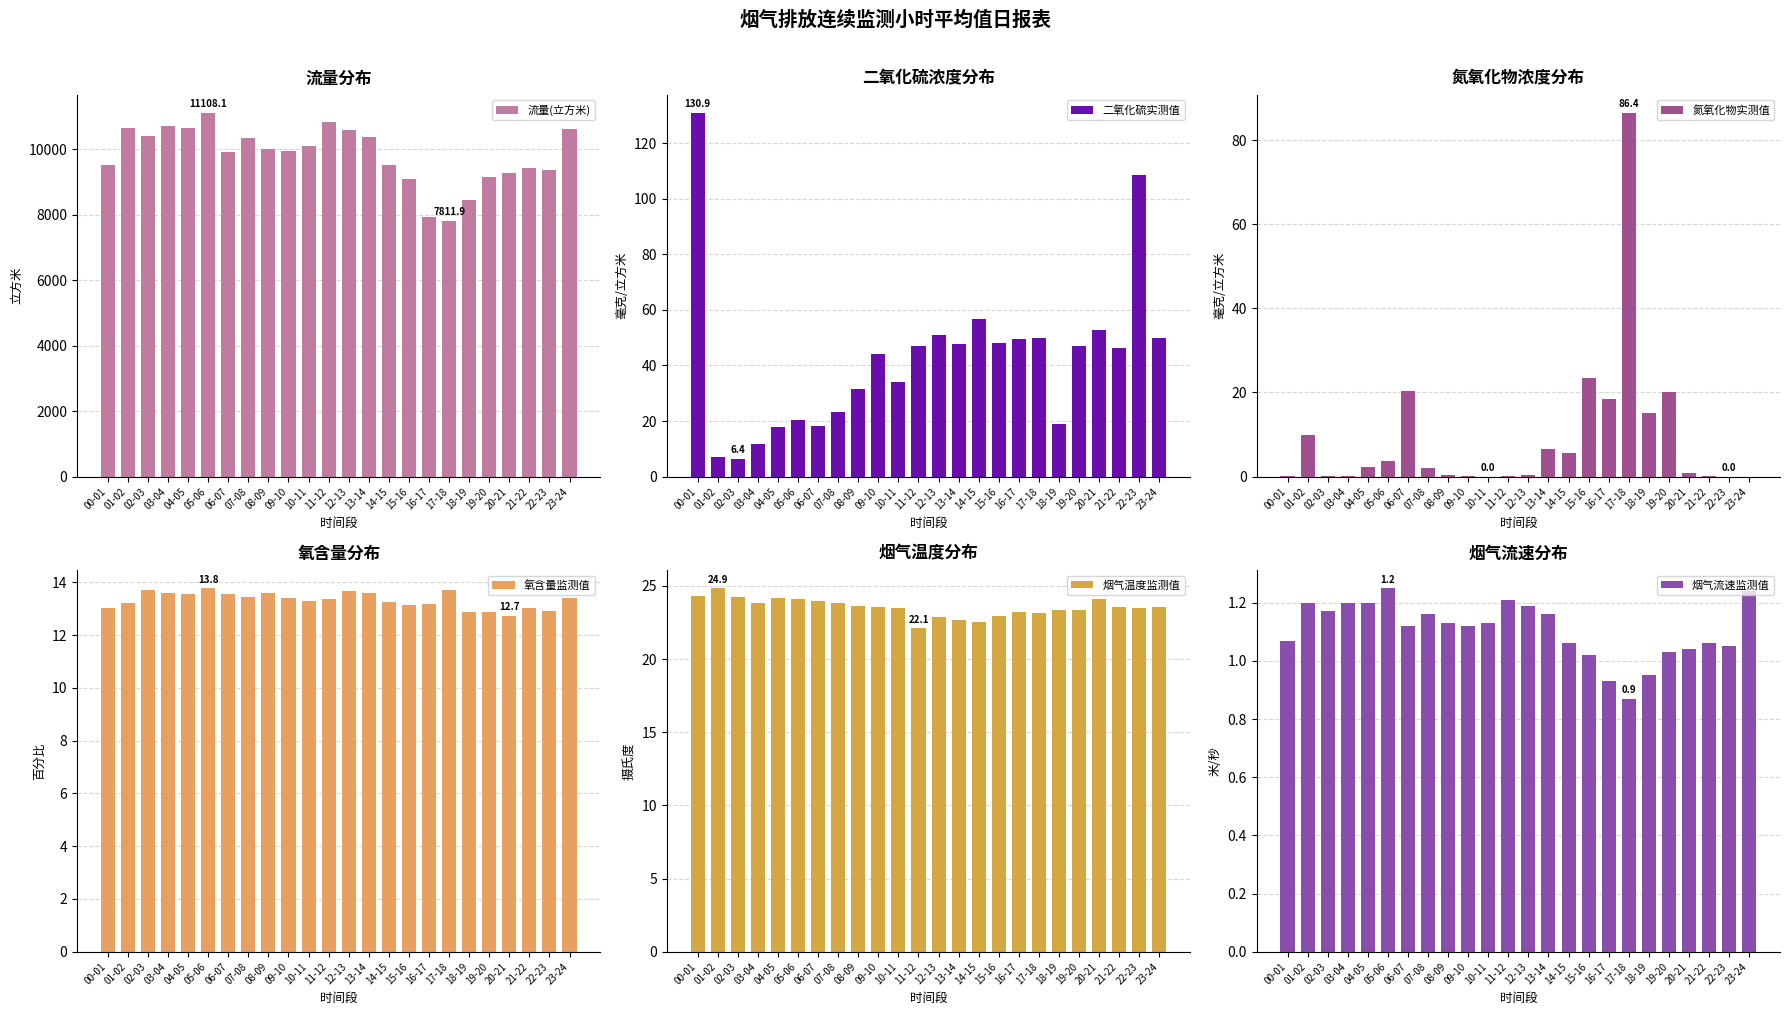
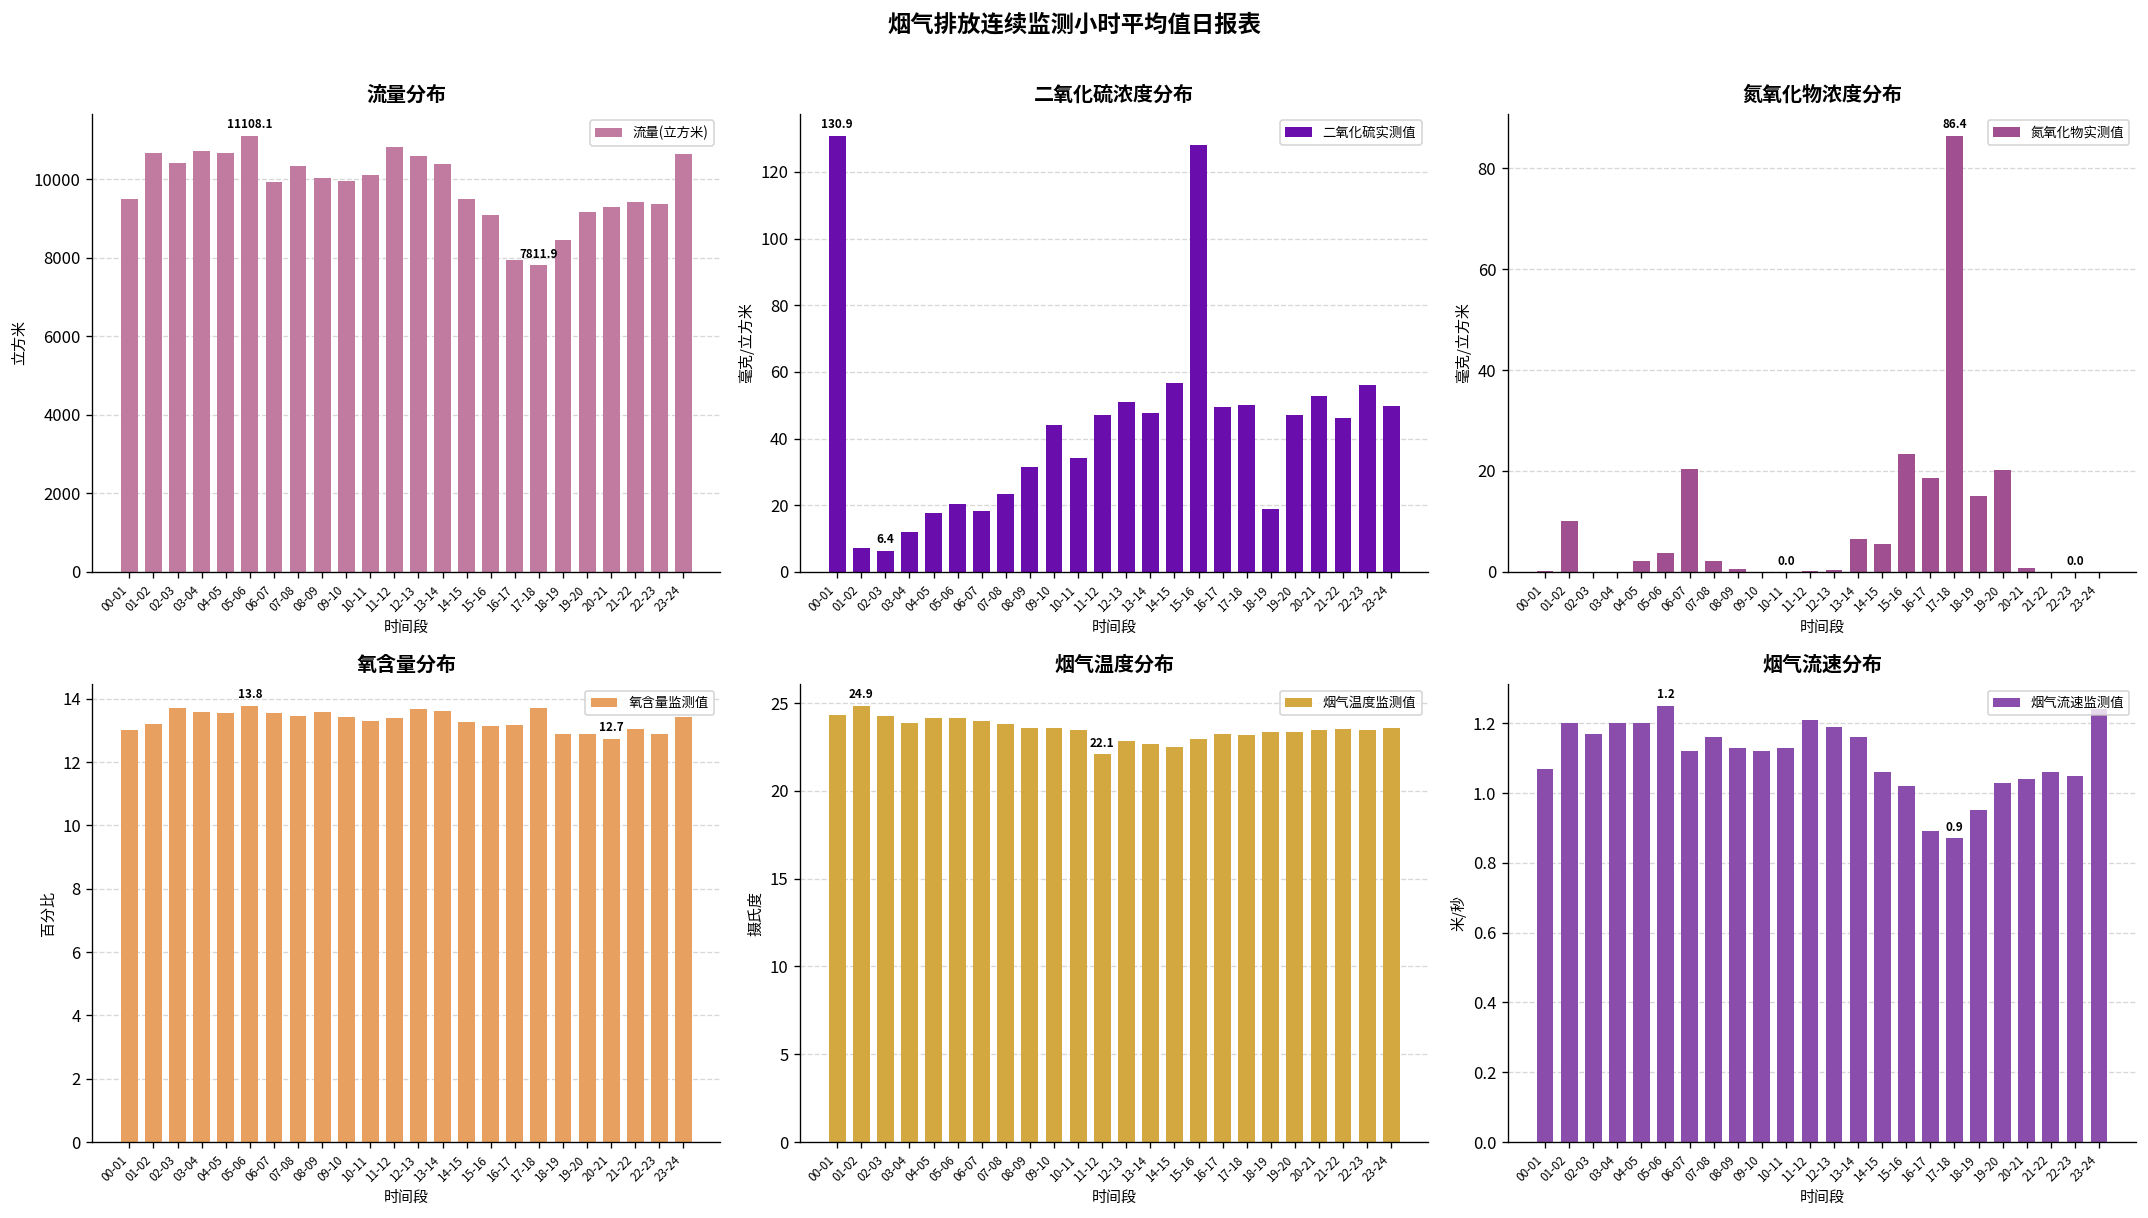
二氧化硫浓度分布, 15-16: 48 -> 128
二氧化硫浓度分布, 22-23: 108 -> 56
烟气温度分布, 20-21: 24.1 -> 23.5
烟气流速分布, 16-17: 0.93 -> 0.89
